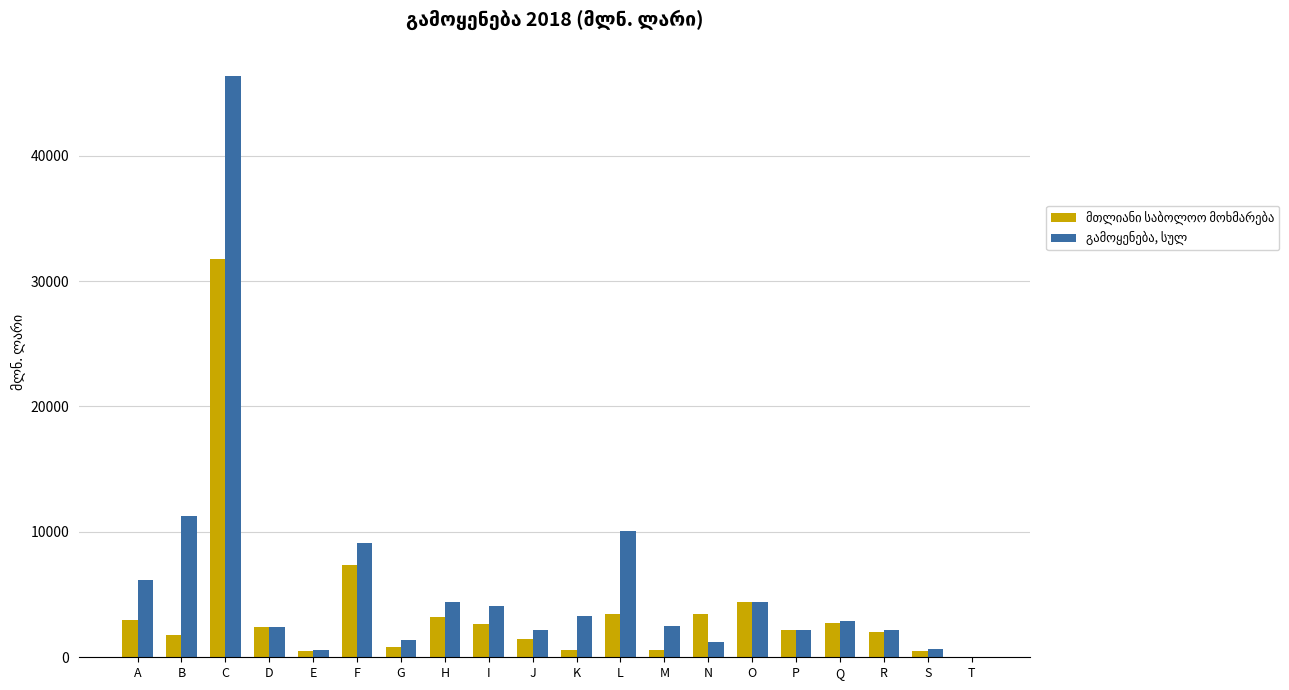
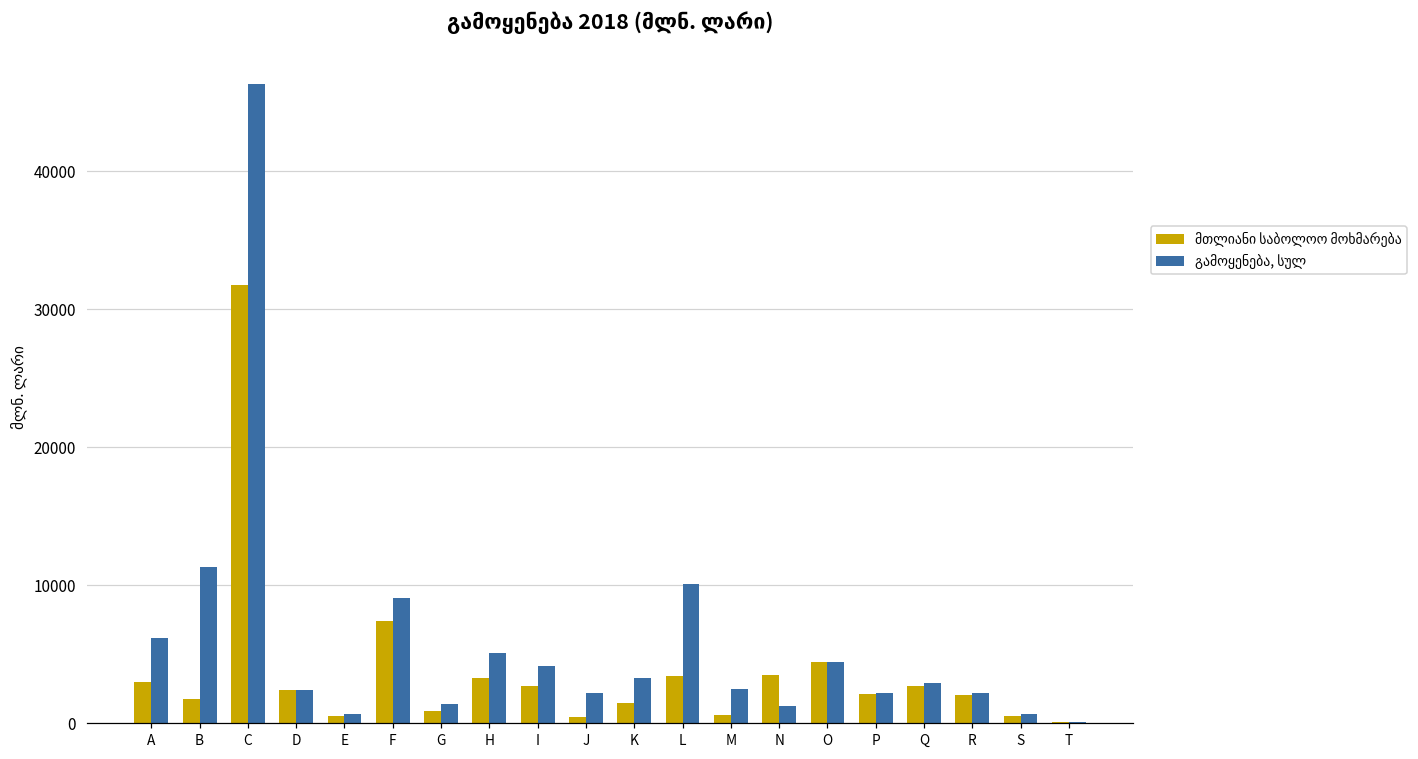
გამოყენება, სულ, H: 4400 -> 5100
მთლიანი საბოლოო მოხმარება, J: 1400 -> 400
მთლიანი საბოლოო მოხმარება, K: 500 -> 1400
